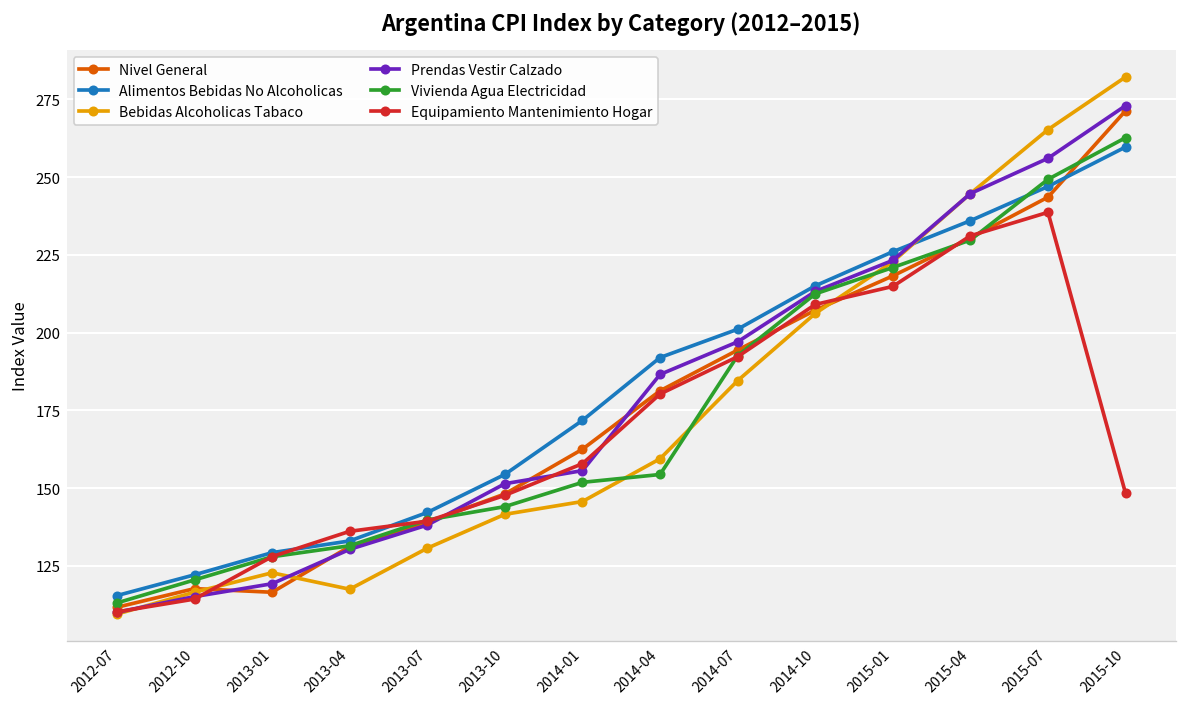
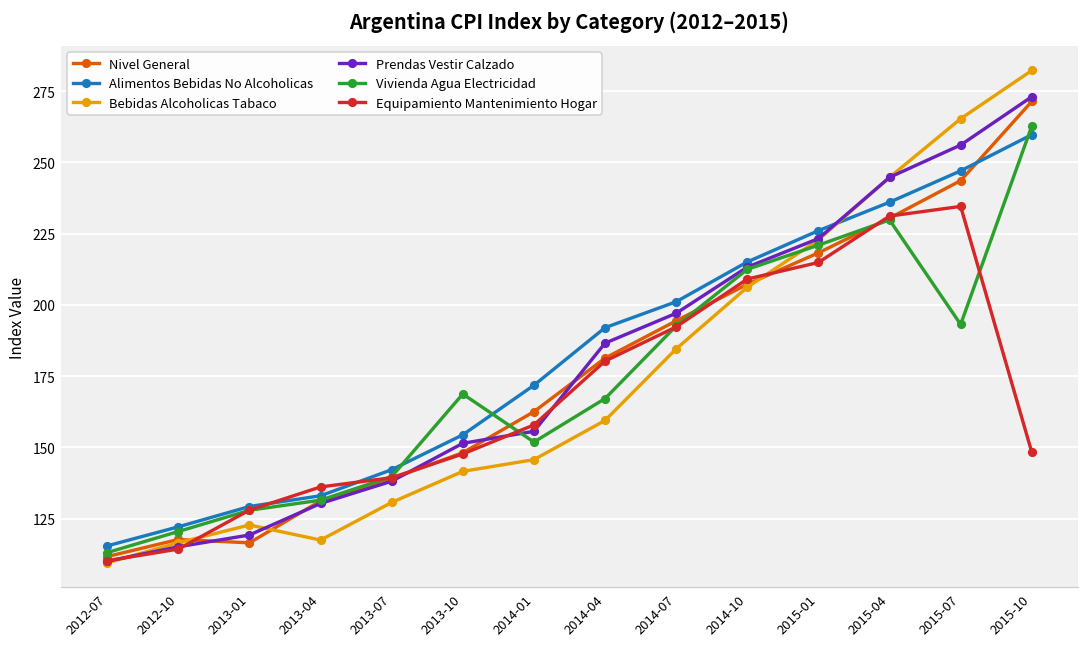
Vivienda Agua Electricidad, 2013-10: 144 -> 169
Vivienda Agua Electricidad, 2014-04: 154 -> 167
Vivienda Agua Electricidad, 2015-07: 249 -> 193
Equipamiento Mantenimiento Hogar, 2015-07: 239 -> 235
